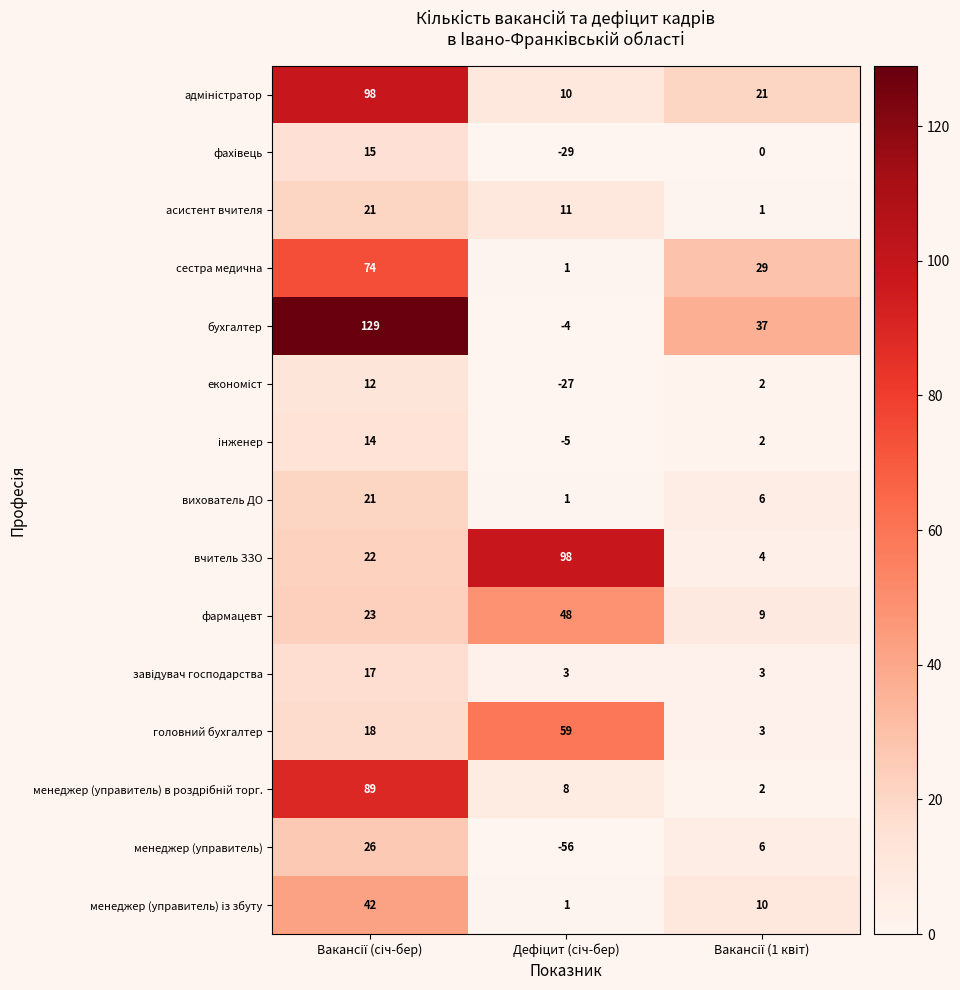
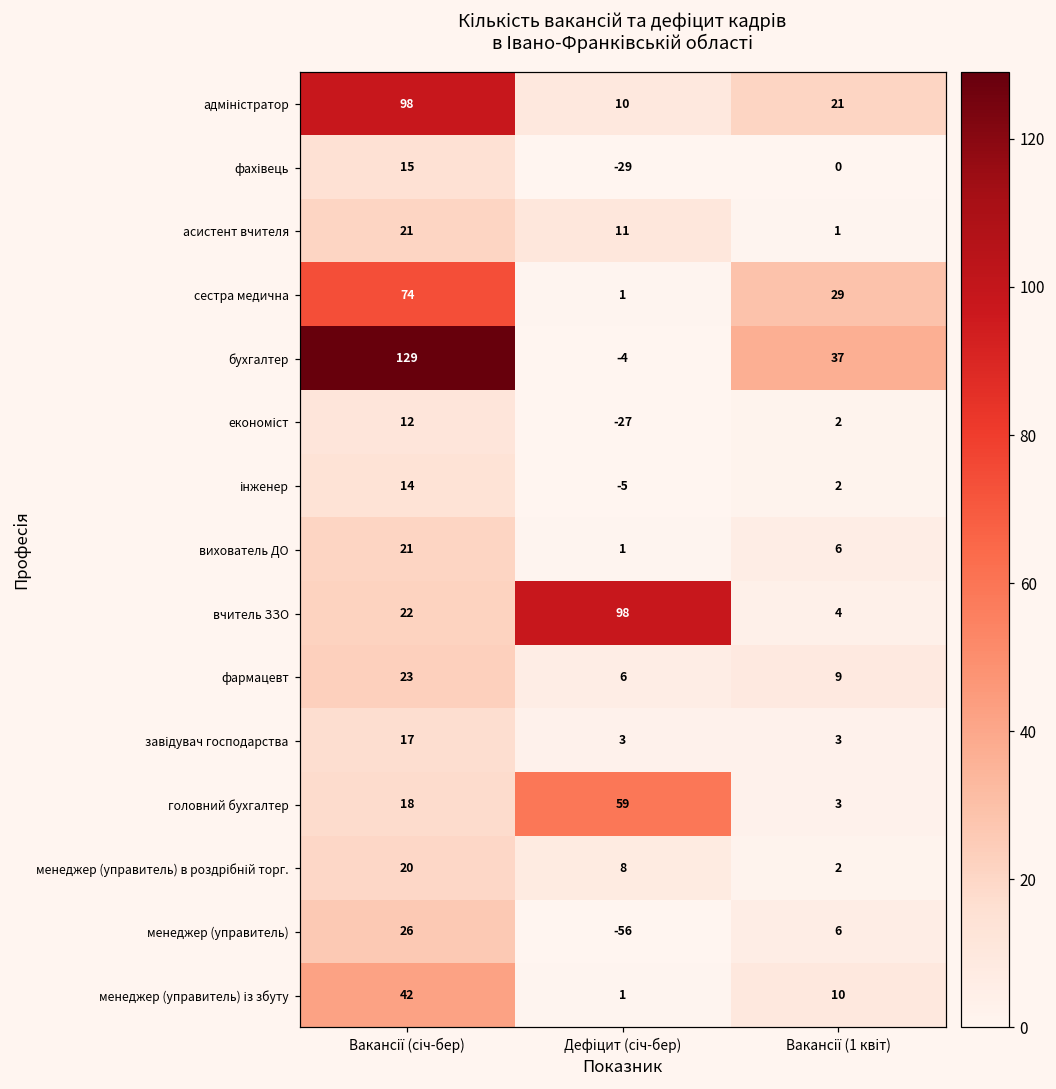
фармацевт, Дефіцит (січ-бер): 48 -> 6
менеджер (управитель) в роздрібній торг., Вакансії (січ-бер): 89 -> 20
